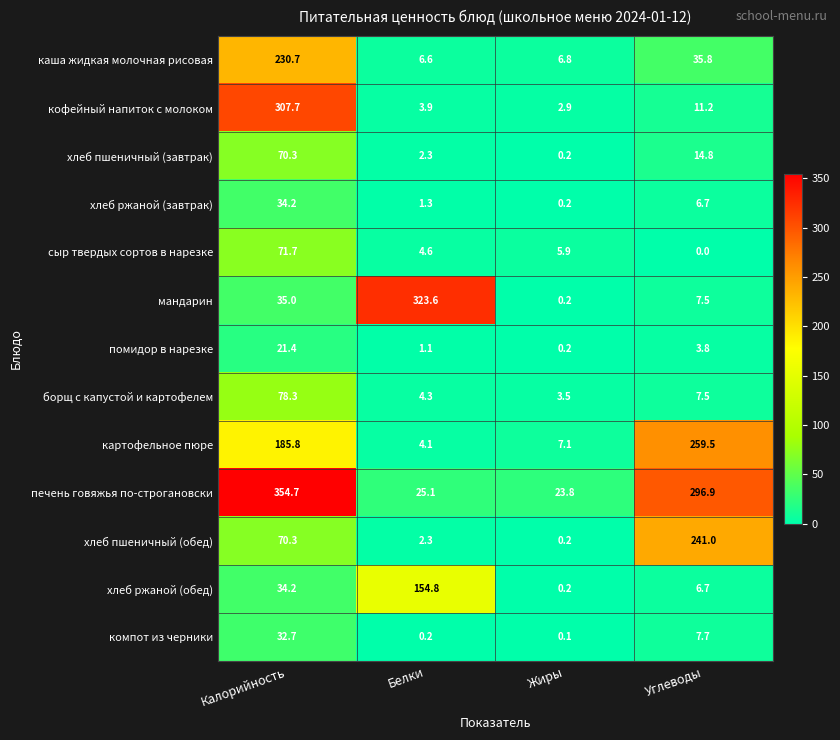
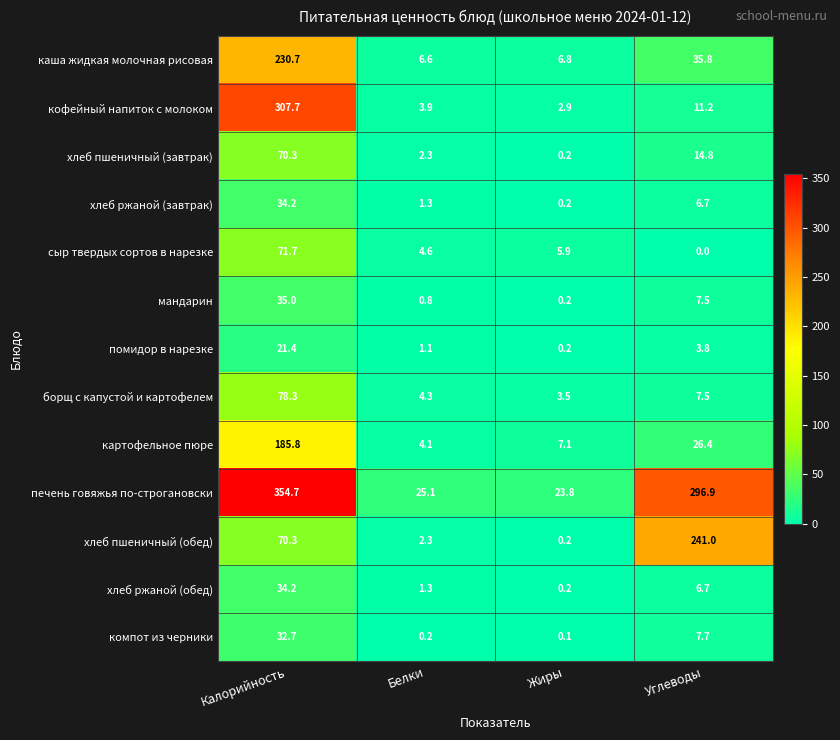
мандарин, Белки: 323.6 -> 0.8
картофельное пюре, Углеводы: 259.5 -> 26.4
хлеб ржаной (обед), Белки: 154.8 -> 1.3
